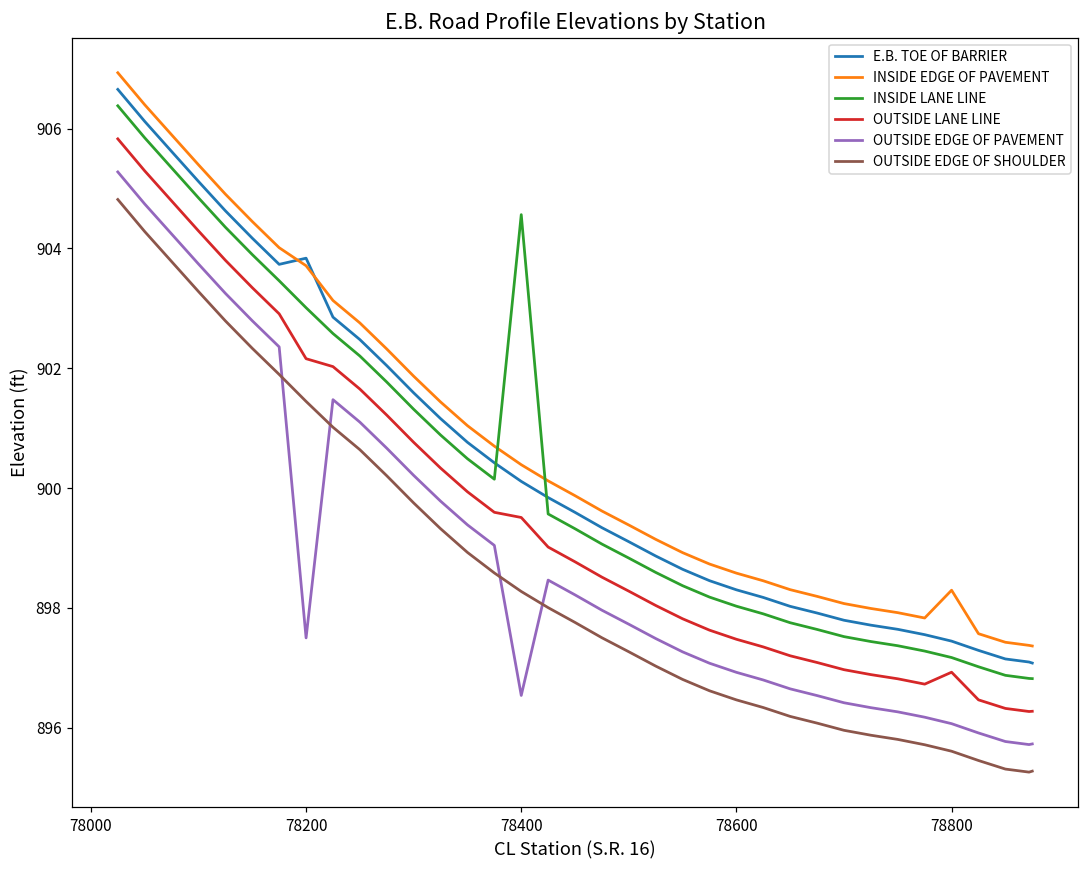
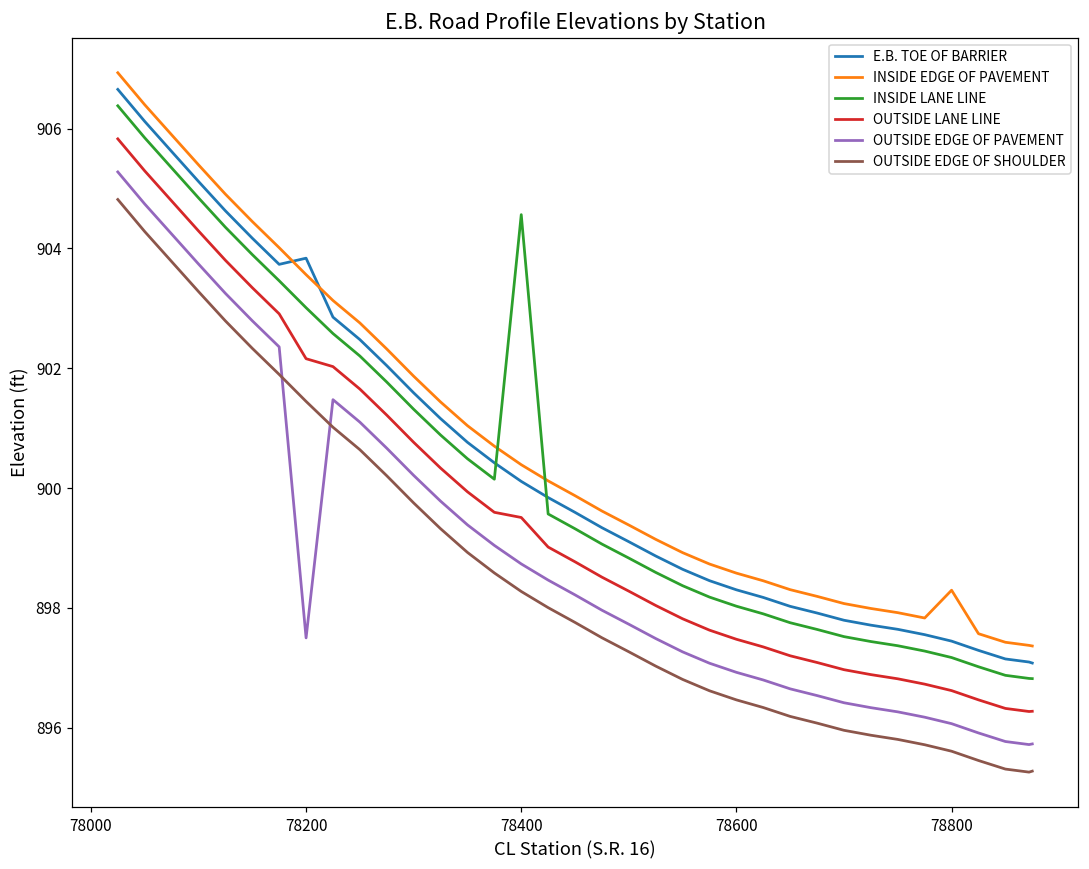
INSIDE EDGE OF PAVEMENT, 78200: 903.7 -> 903.6
OUTSIDE EDGE OF PAVEMENT, 78400: 896.5 -> 898.7
OUTSIDE LANE LINE, 78800: 896.9 -> 896.6
